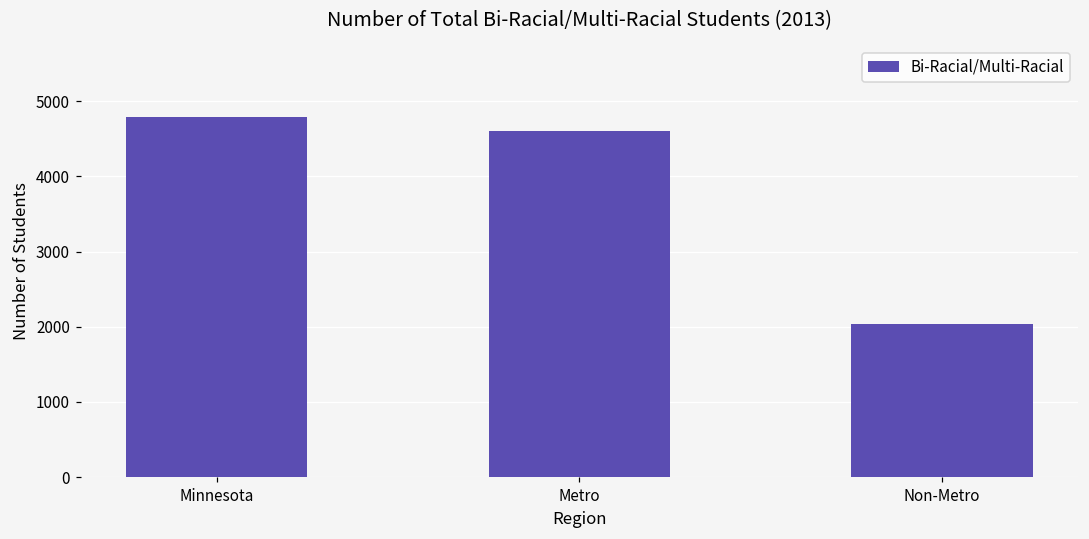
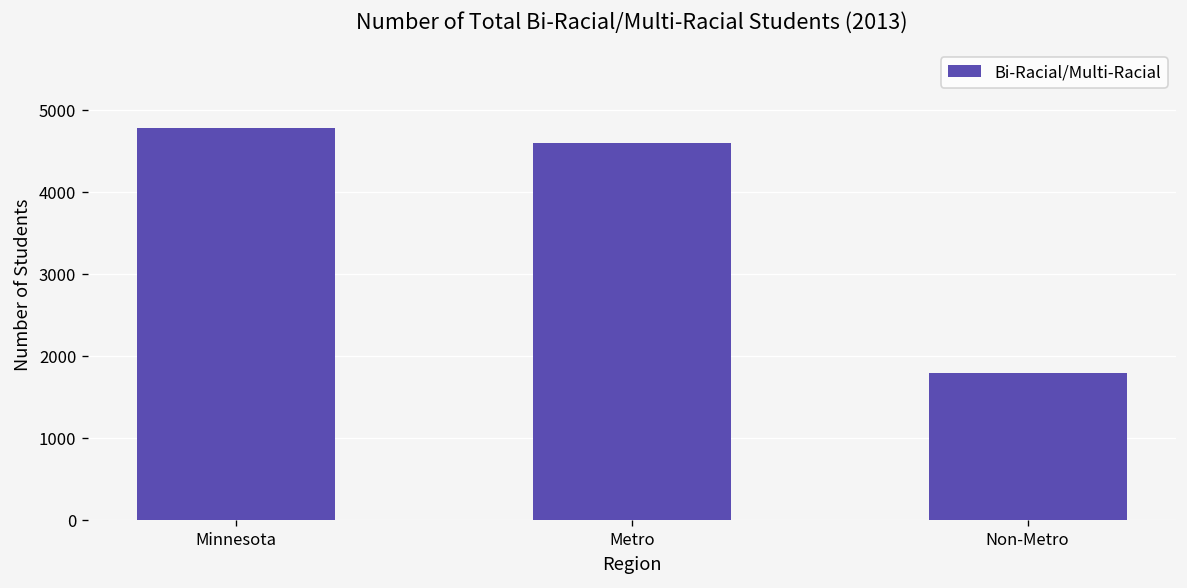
Non-Metro: 2000 -> 1800
